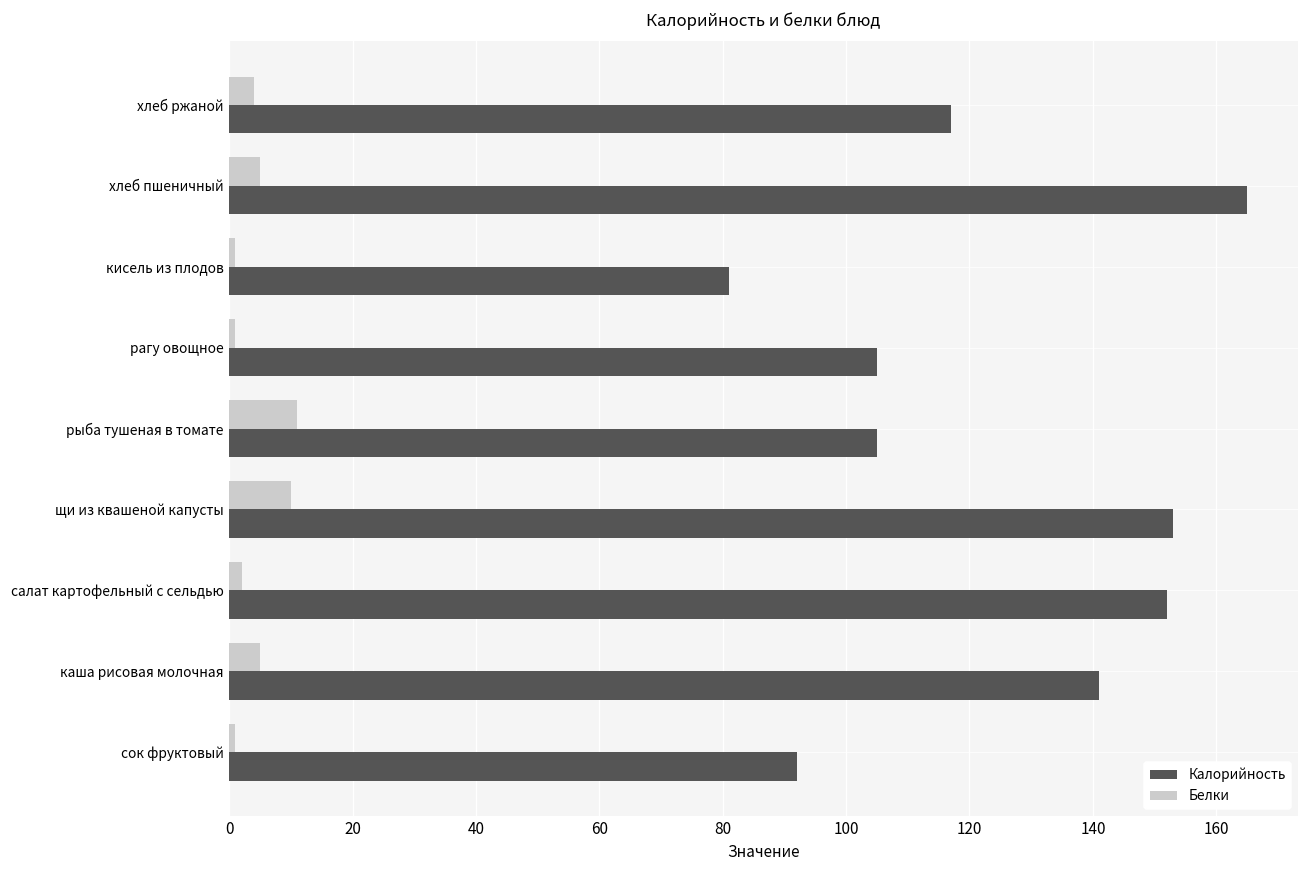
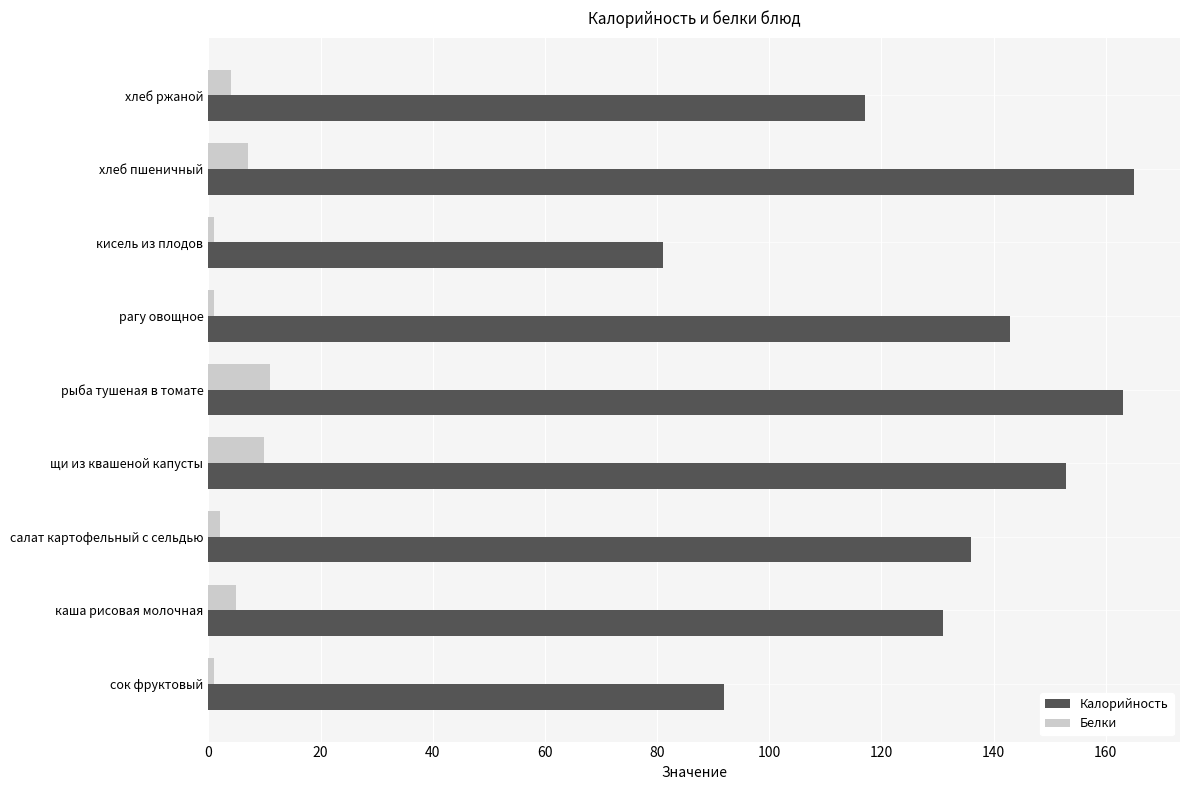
Белки, хлеб пшеничный: 5 -> 7
Калорийность, рагу овощное: 105 -> 143
Калорийность, рыба тушеная в томате: 105 -> 163
Калорийность, салат картофельный с сельдью: 152 -> 136
Калорийность, каша рисовая молочная: 141 -> 131
